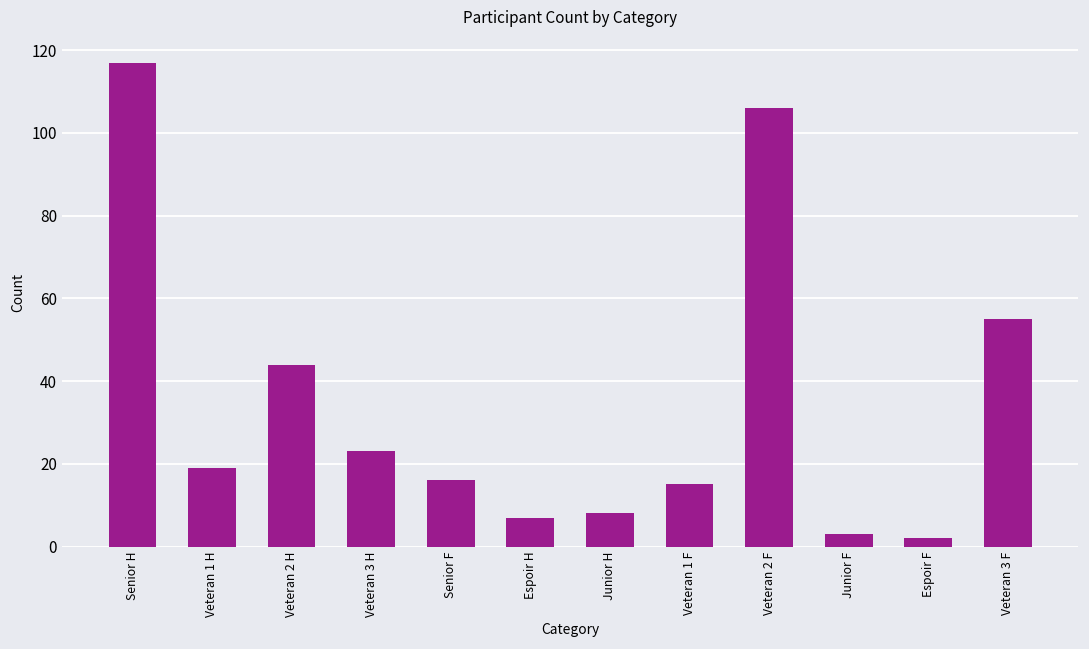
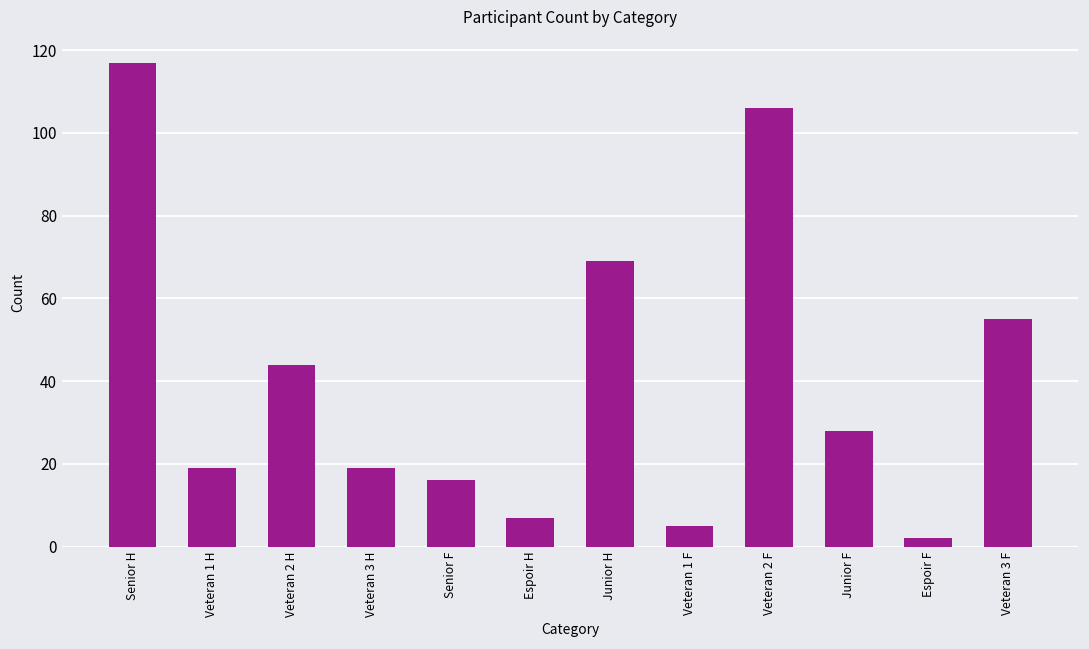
Veteran 3 H: 23 -> 19
Junior H: 8 -> 69
Veteran 1 F: 15 -> 5
Junior F: 3 -> 28
